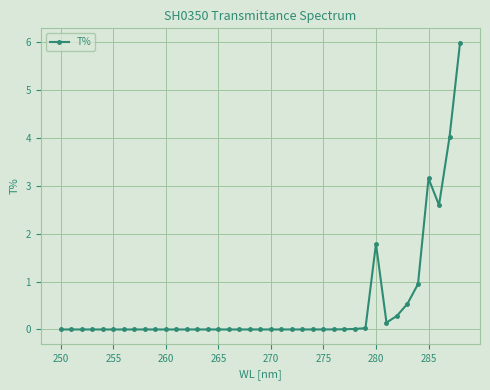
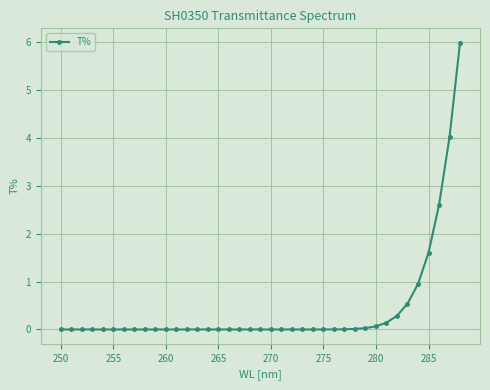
280: 1.8 -> 0.1
285: 3.2 -> 1.6
